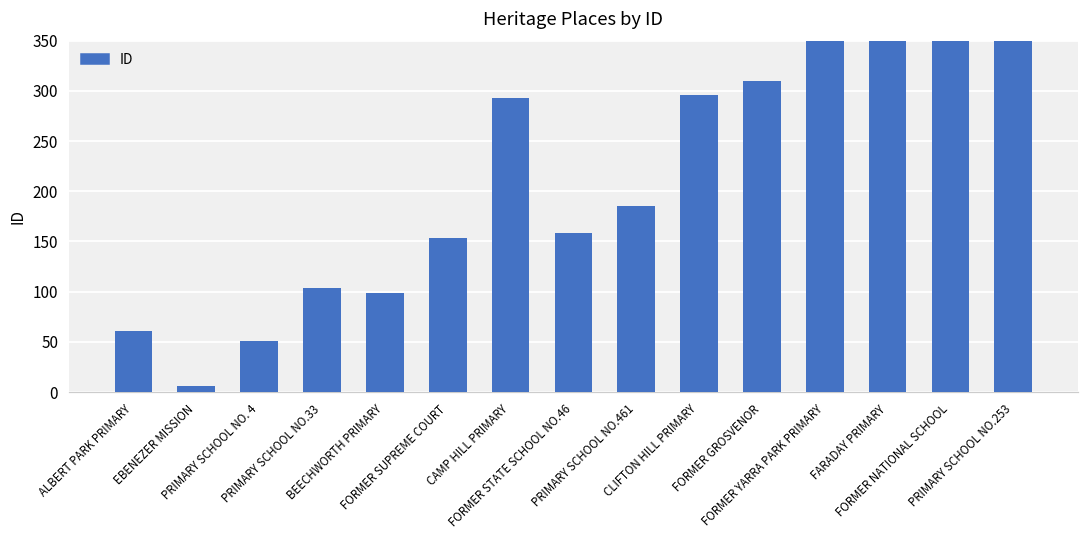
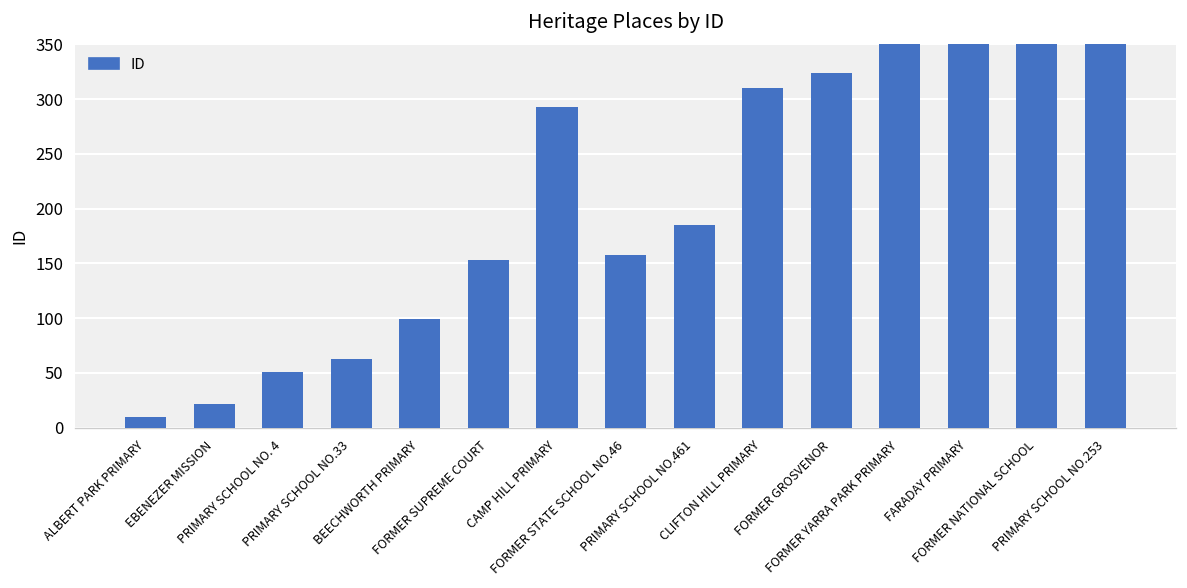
ALBERT PARK PRIMARY: 60 -> 10
EBENEZER MISSION: 10 -> 20
PRIMARY SCHOOL NO.33: 100 -> 60
CLIFTON HILL PRIMARY: 300 -> 310
FORMER GROSVENOR: 310 -> 320
